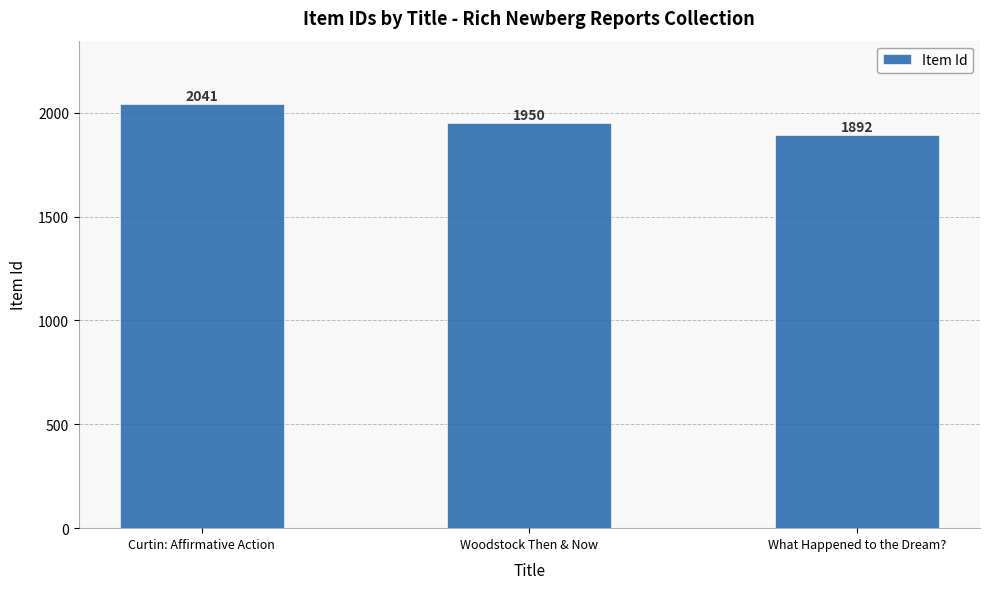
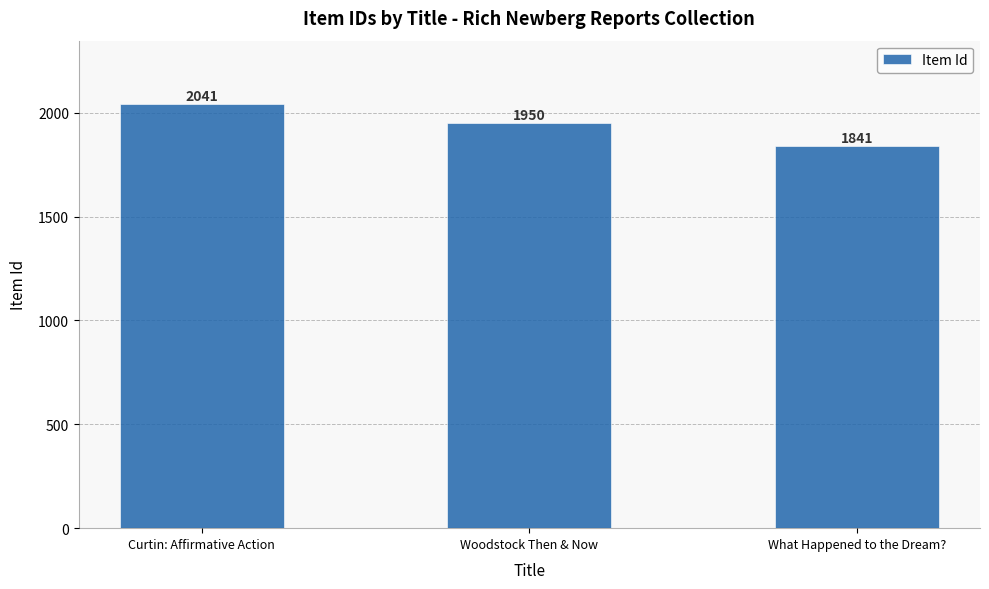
What Happened to the Dream?: 1892 -> 1841
